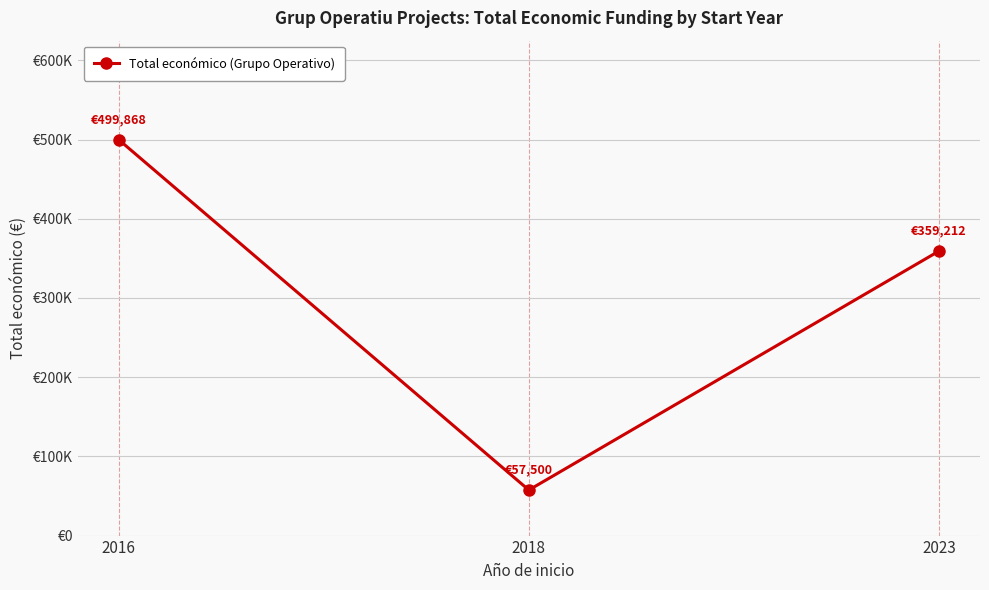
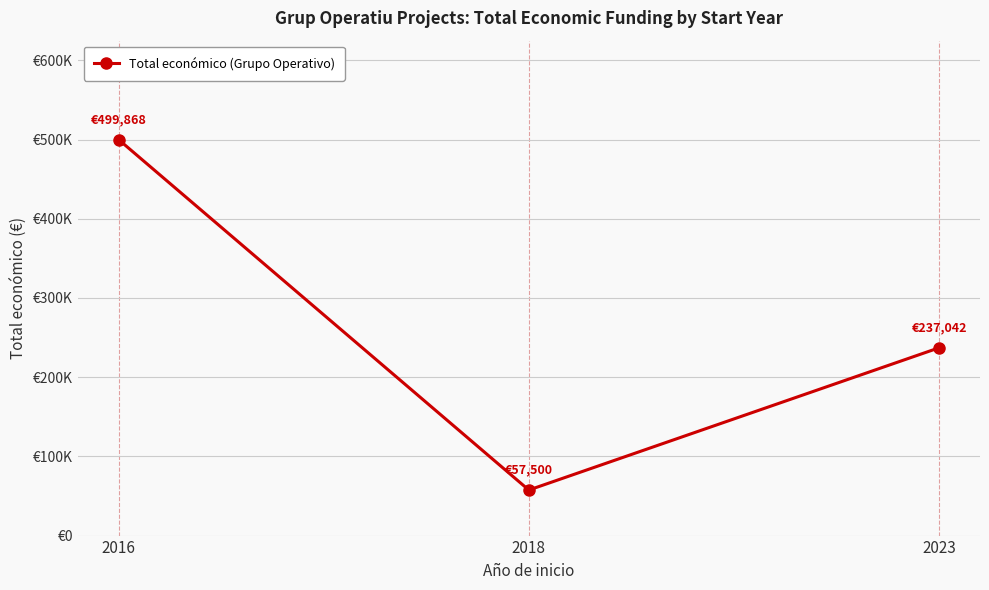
2023: €359,212 -> €237,042
